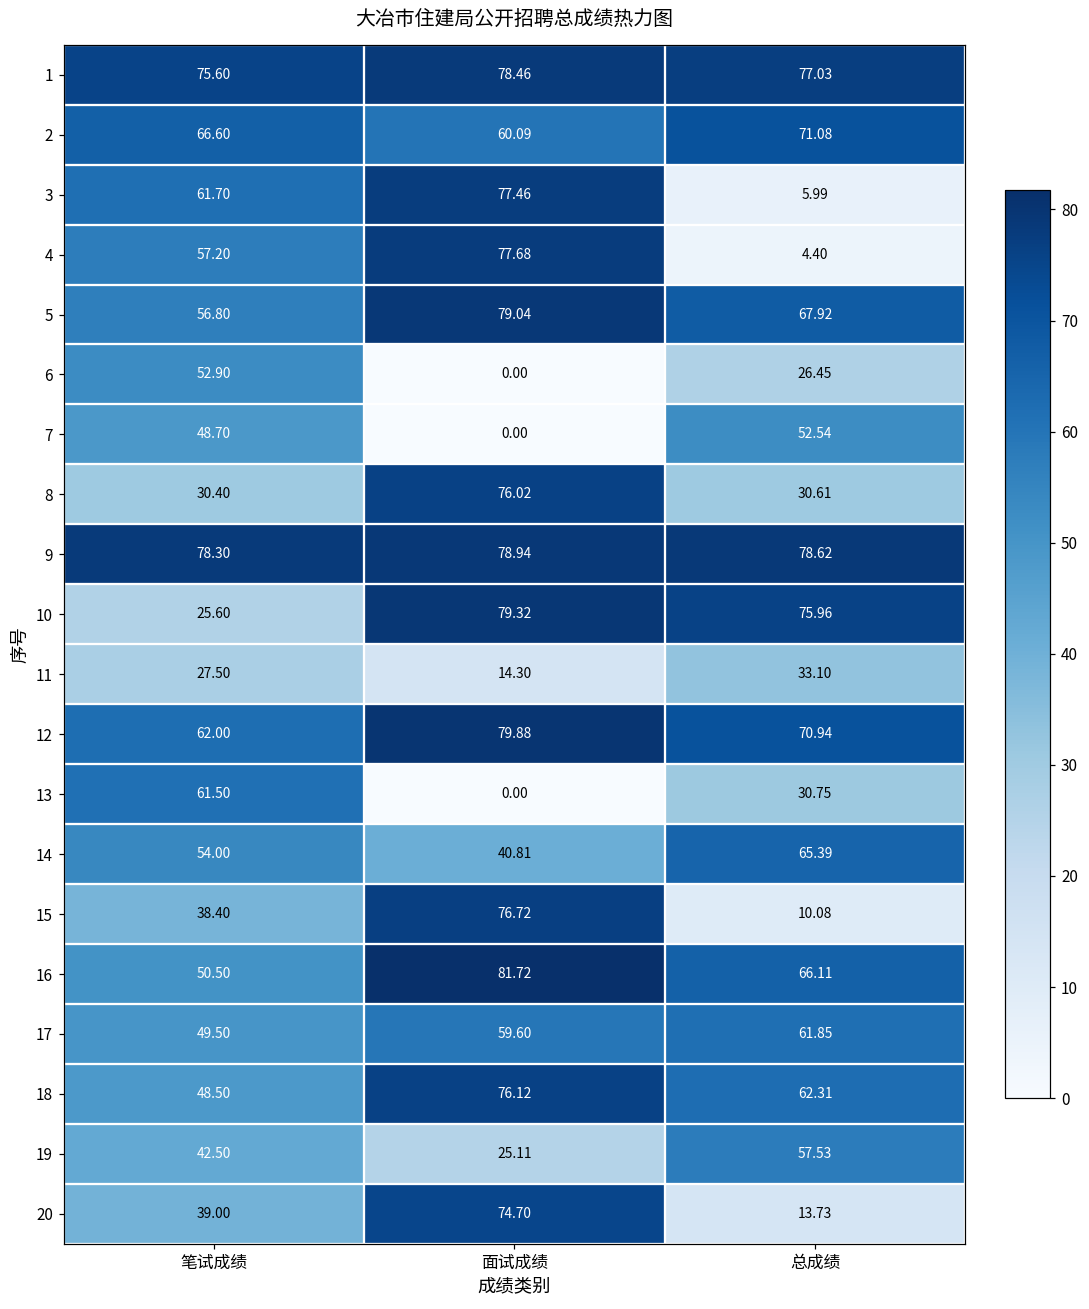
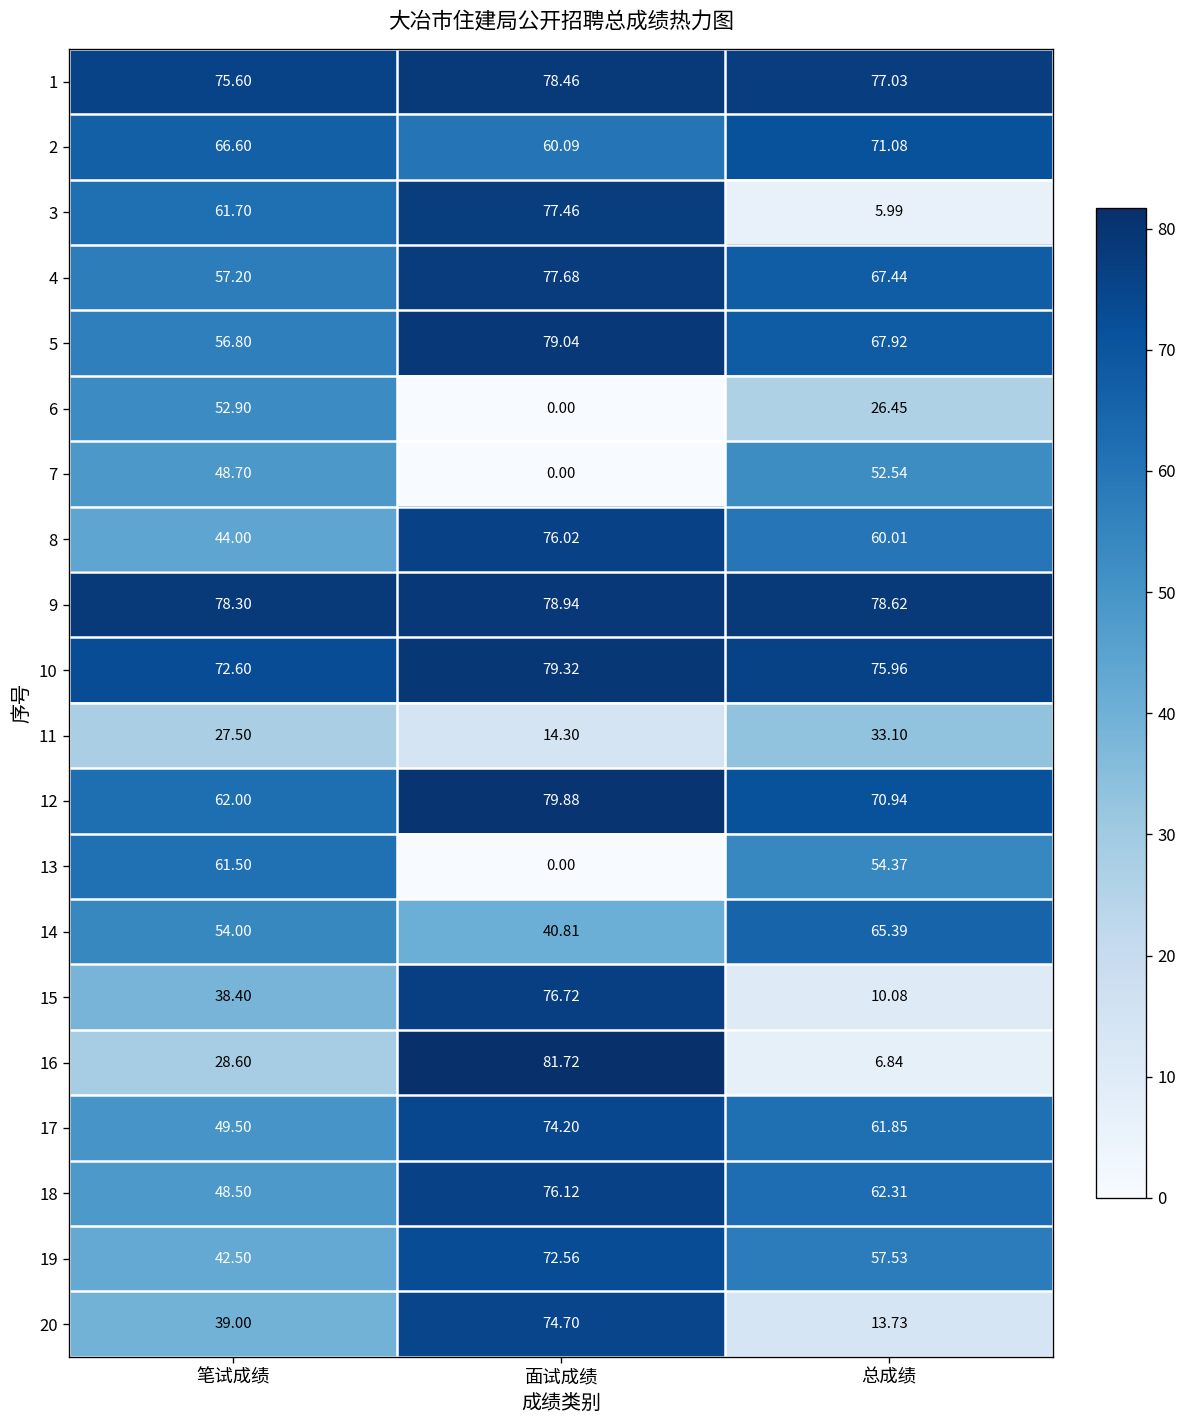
4, 总成绩: 4.40 -> 67.44
8, 笔试成绩: 30.40 -> 44.00
8, 总成绩: 30.61 -> 60.01
10, 笔试成绩: 25.60 -> 72.60
13, 总成绩: 30.75 -> 54.37
16, 笔试成绩: 50.50 -> 28.60
16, 总成绩: 66.11 -> 6.84
17, 面试成绩: 59.60 -> 74.20
19, 面试成绩: 25.11 -> 72.56
